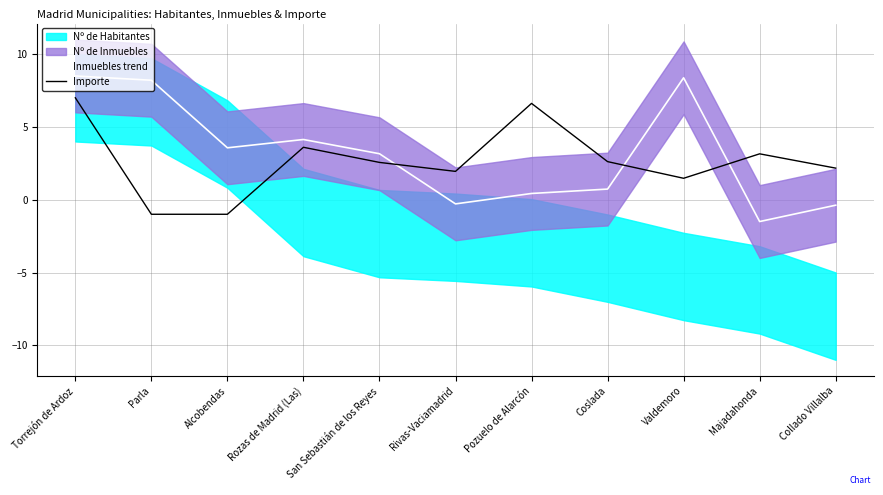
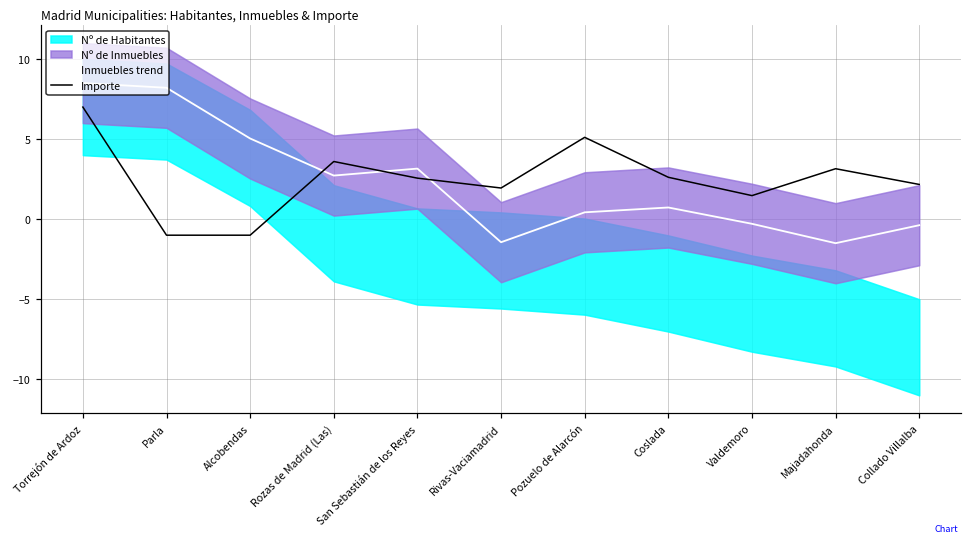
Inmuebles trend, Alcobendas: 3.6 -> 5.0
Inmuebles trend, Rozas de Madrid (Las): 4.1 -> 2.7
Inmuebles trend, Rivas-Vaciamadrid: -0.3 -> -1.4
Importe, Pozuelo de Alarcón: 6.6 -> 5.1
Inmuebles trend, Valdemoro: 8.4 -> -0.3
